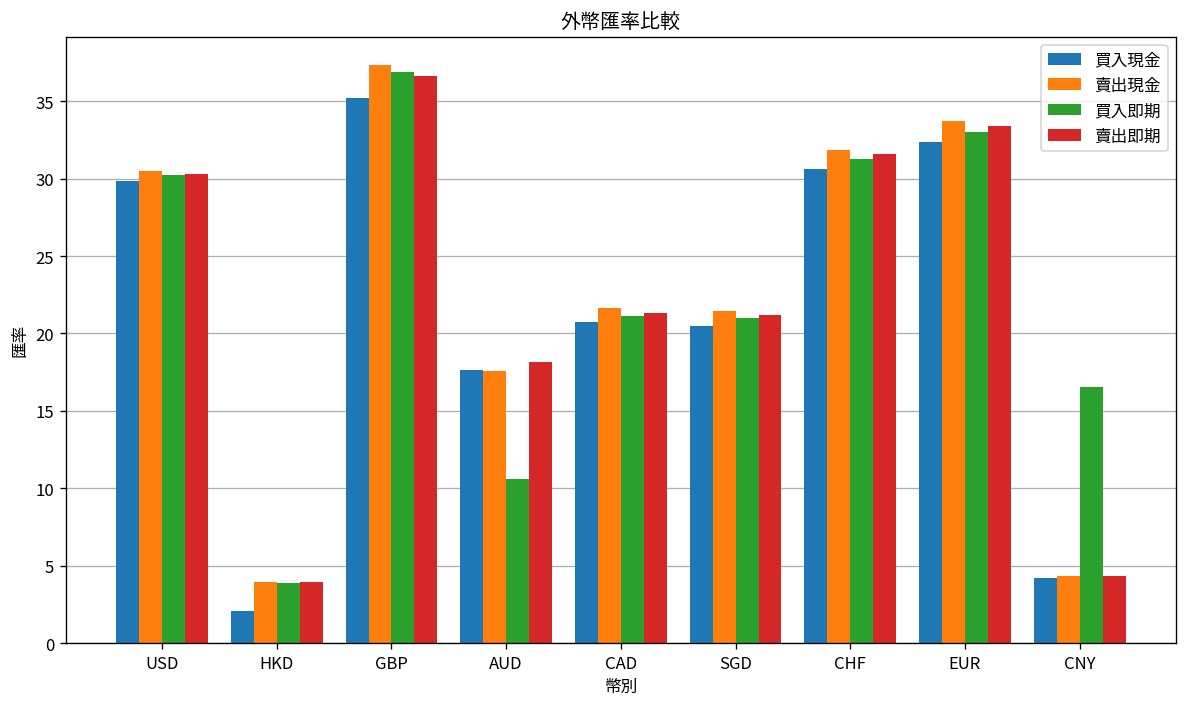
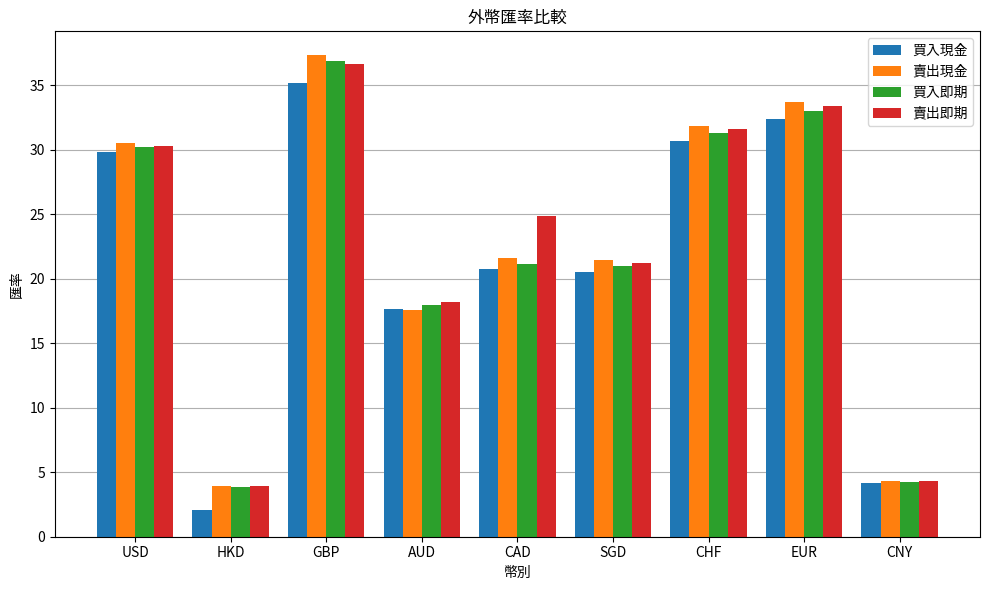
買入即期, AUD: 10.6 -> 17.9
賣出即期, CAD: 21.3 -> 24.9
買入即期, CNY: 16.6 -> 4.3
